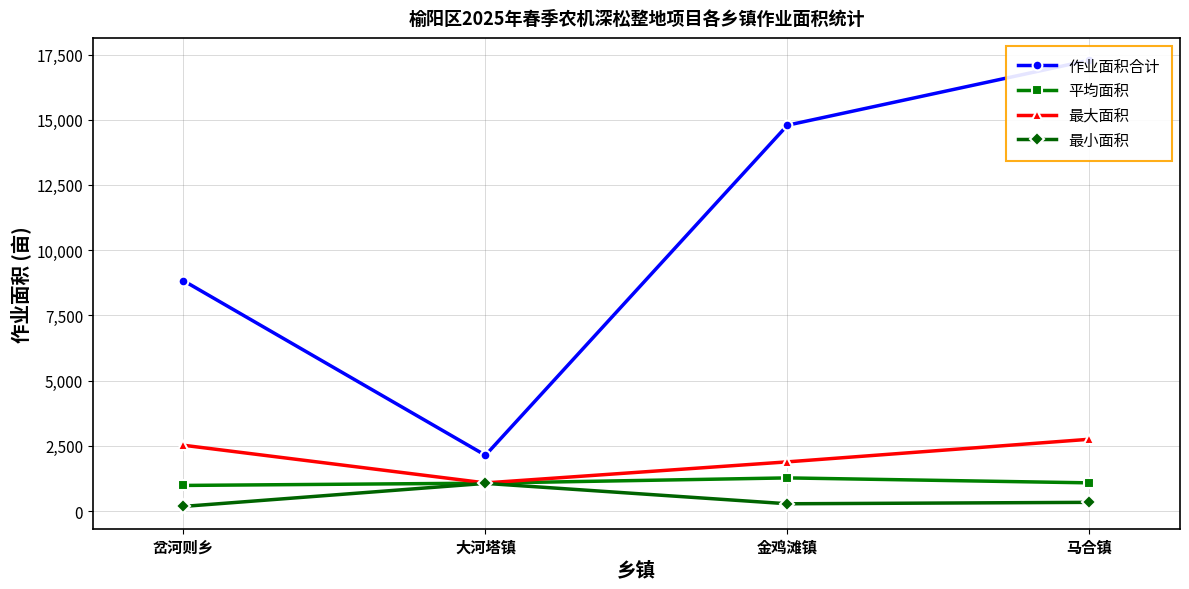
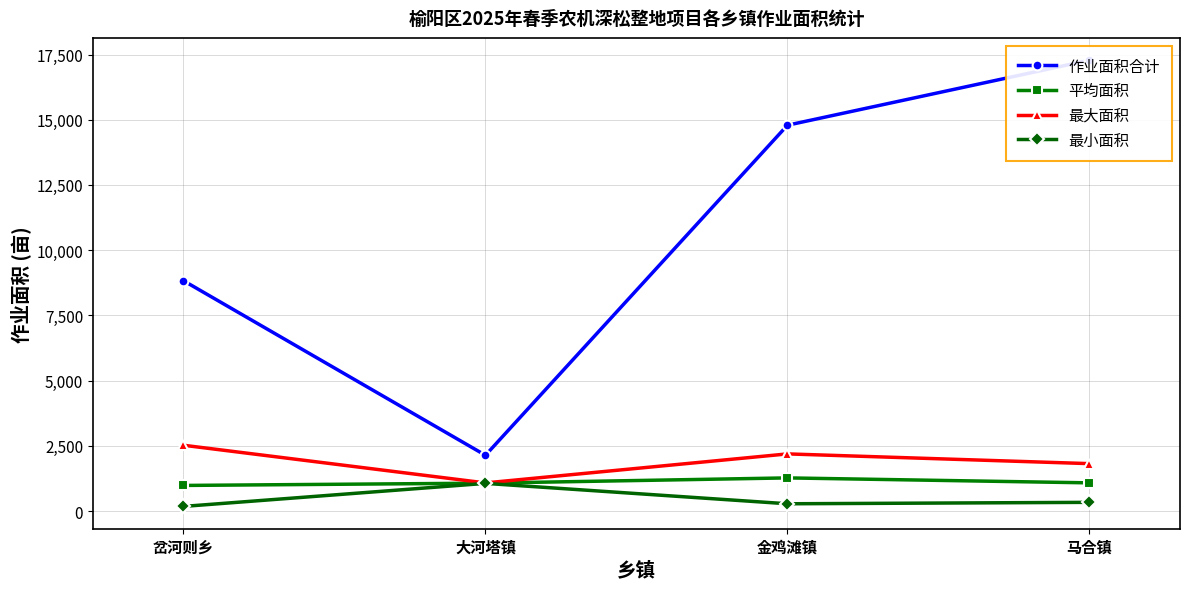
最大面积, 金鸡滩镇: 1,900 -> 2,200
最大面积, 马合镇: 2,800 -> 1,800
